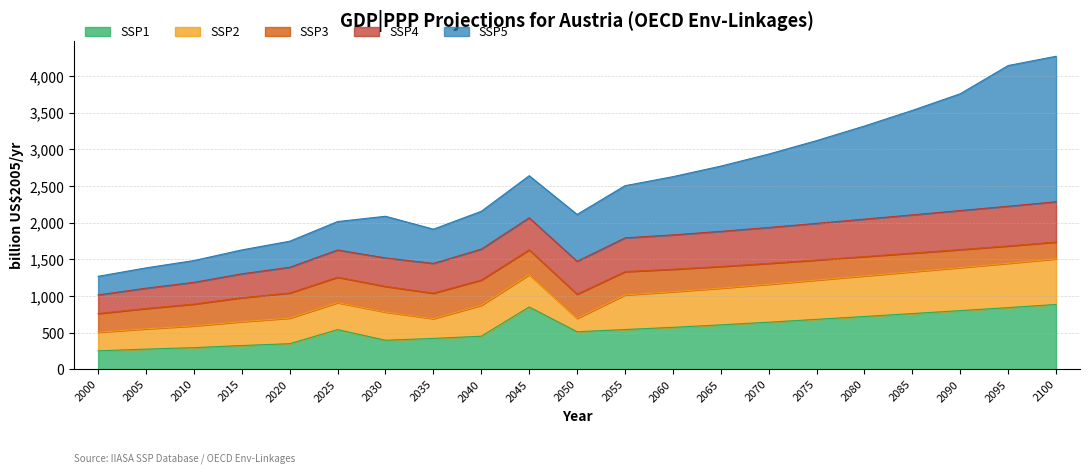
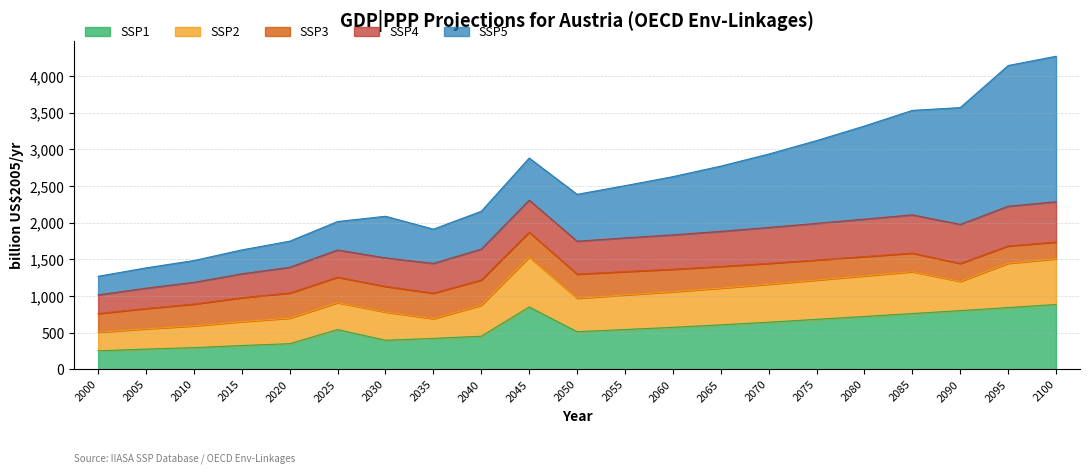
SSP2, 2045: 400 -> 700
SSP2, 2050: 200 -> 500
SSP2, 2090: 600 -> 400
